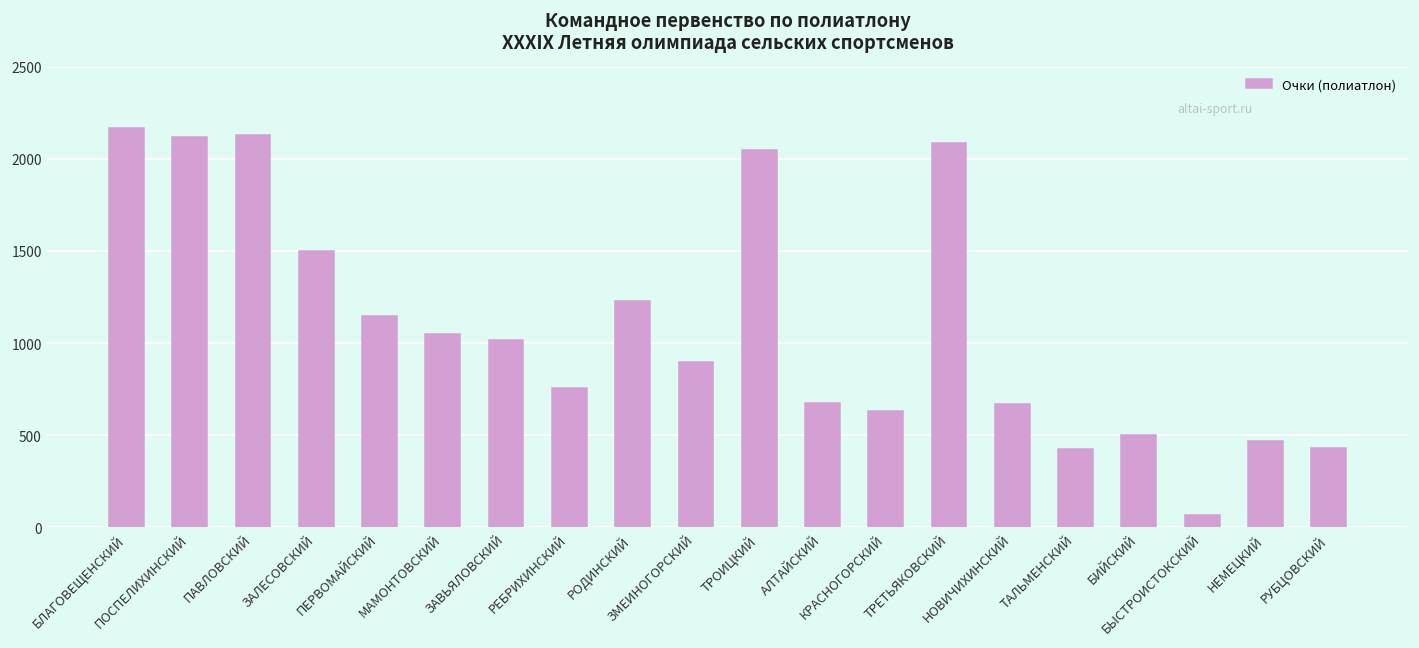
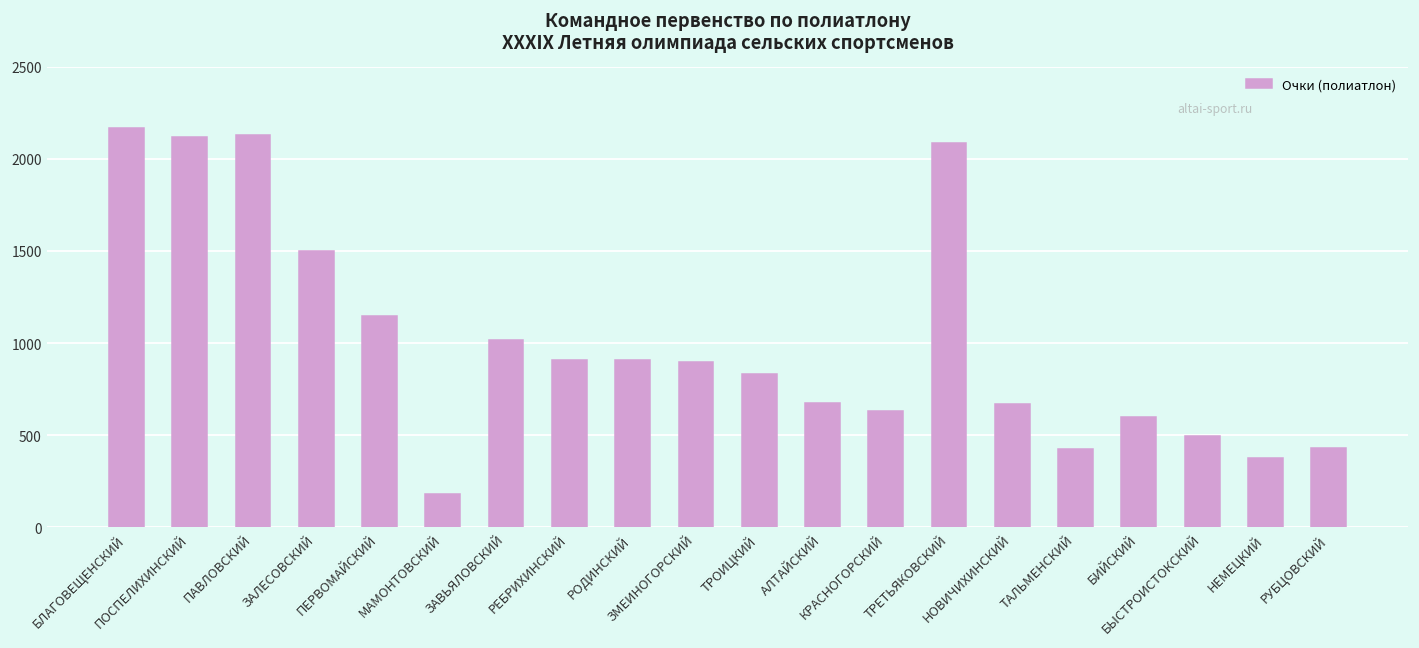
МАМОНТОВСКИЙ: 1050 -> 180
РЕБРИХИНСКИЙ: 760 -> 910
РОДИНСКИЙ: 1230 -> 910
ТРОИЦКИЙ: 2050 -> 830
БИЙСКИЙ: 500 -> 600
БЫСТРОИСТОКСКИЙ: 70 -> 500
НЕМЕЦКИЙ: 470 -> 380
